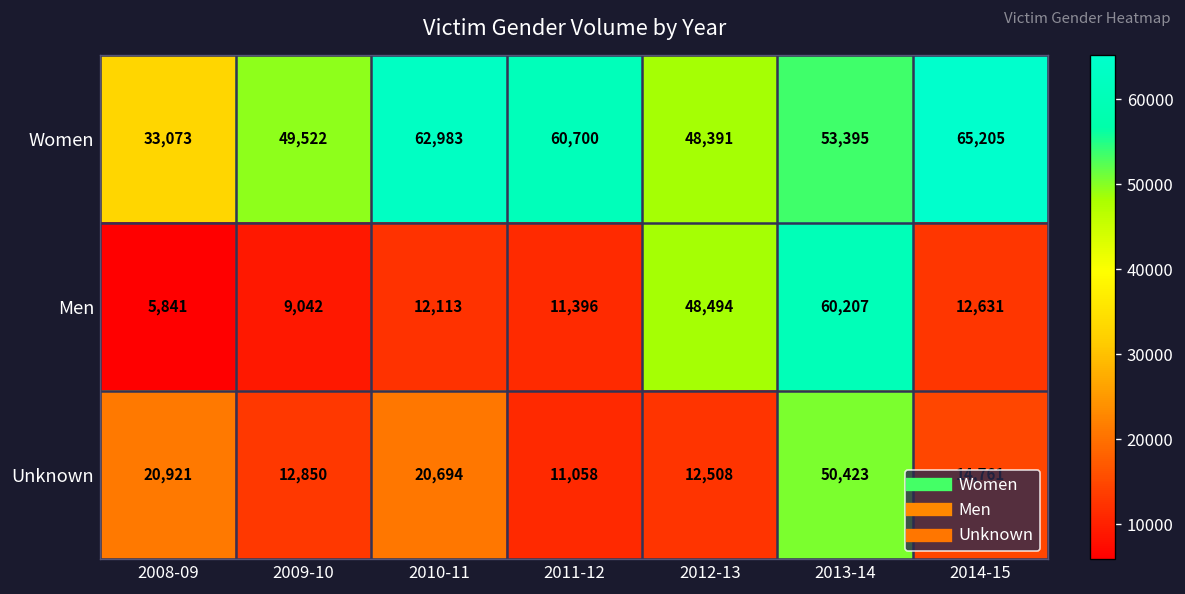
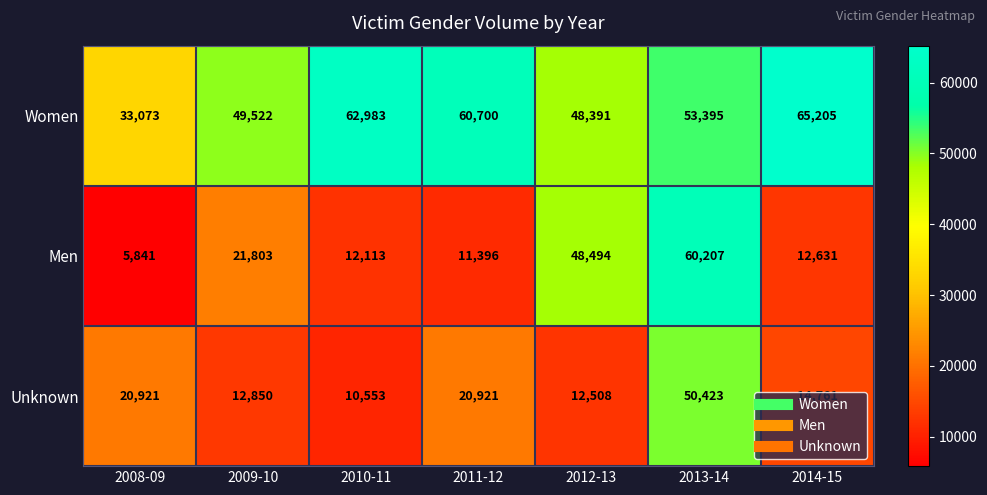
Men, 2009-10: 9,042 -> 21,803
Unknown, 2010-11: 20,694 -> 10,553
Unknown, 2011-12: 11,058 -> 20,921
